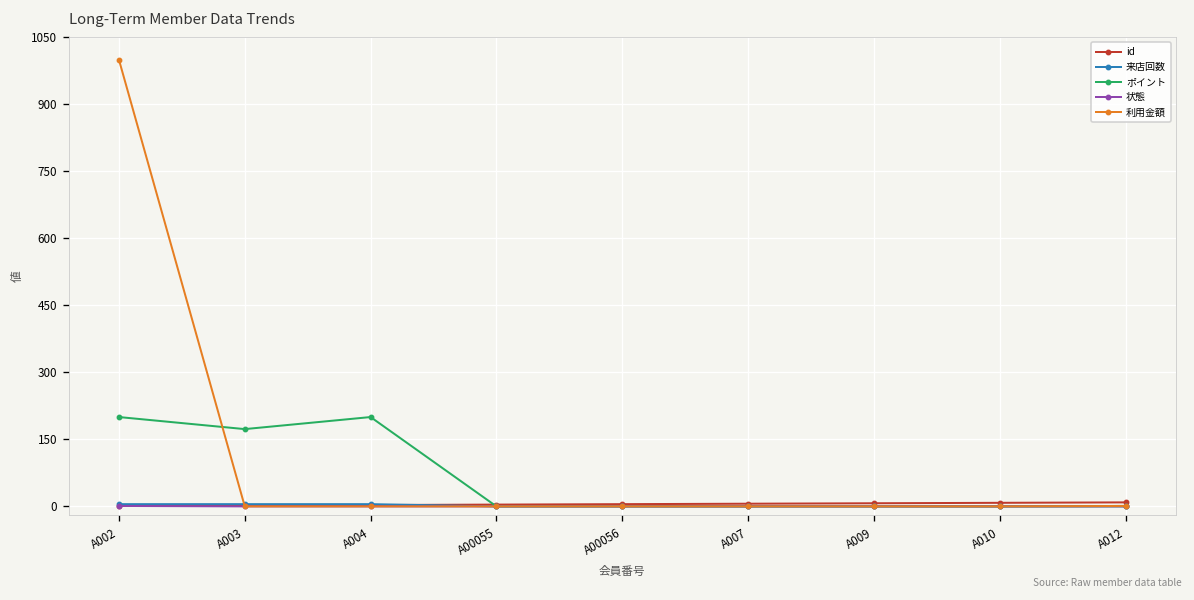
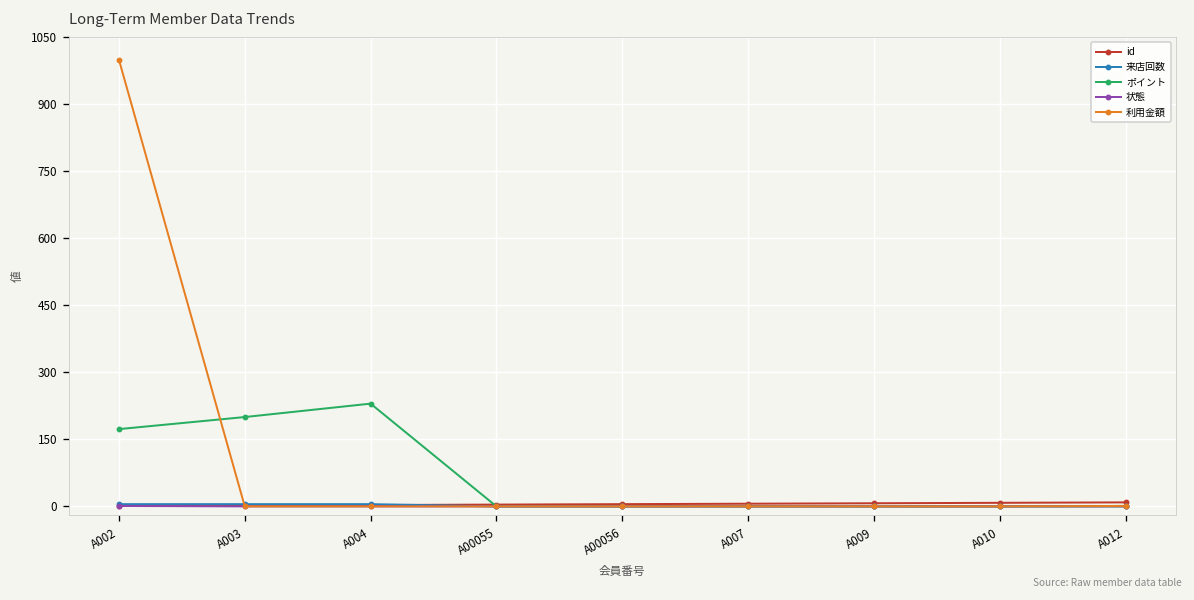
ポイント, A002: 200 -> 170
ポイント, A003: 170 -> 200
ポイント, A004: 200 -> 230
